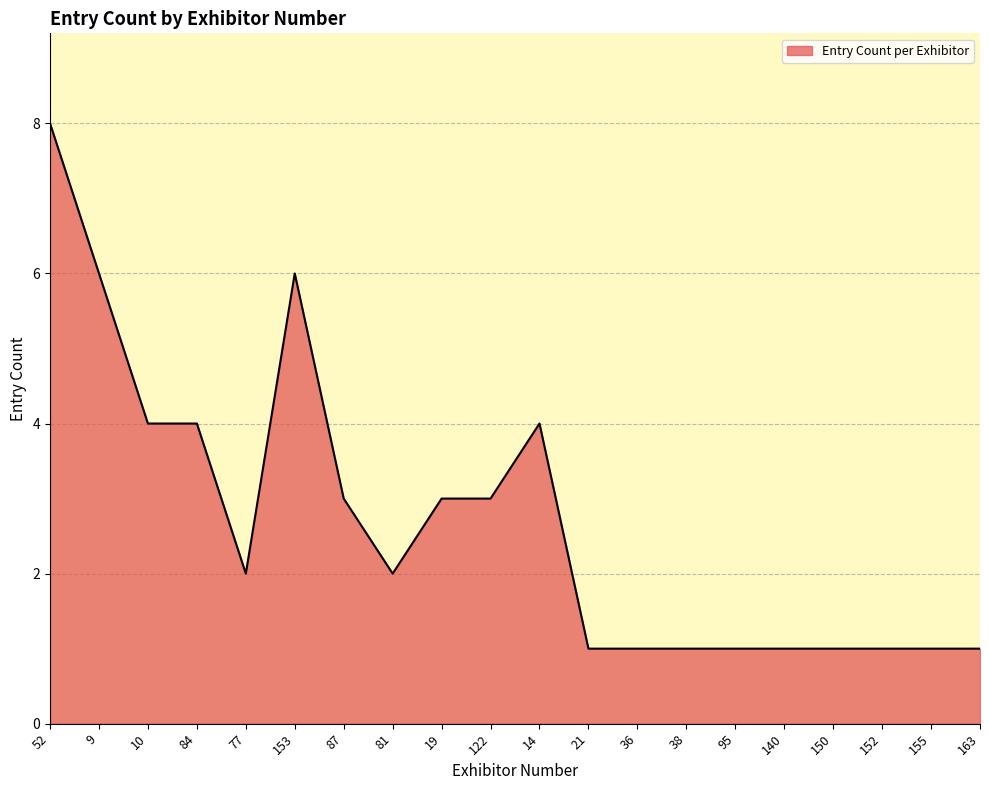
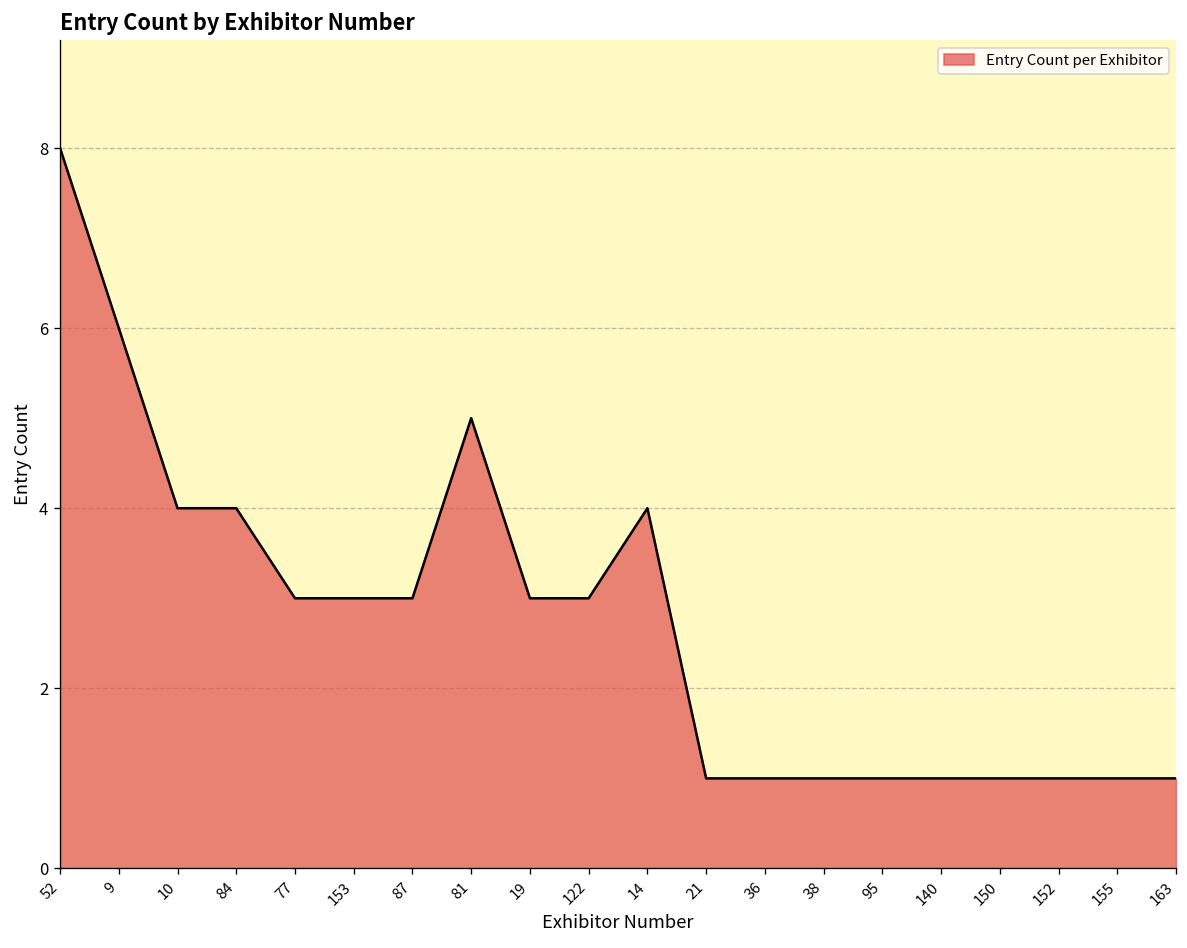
77: 2 -> 3
153: 6 -> 3
81: 2 -> 5
